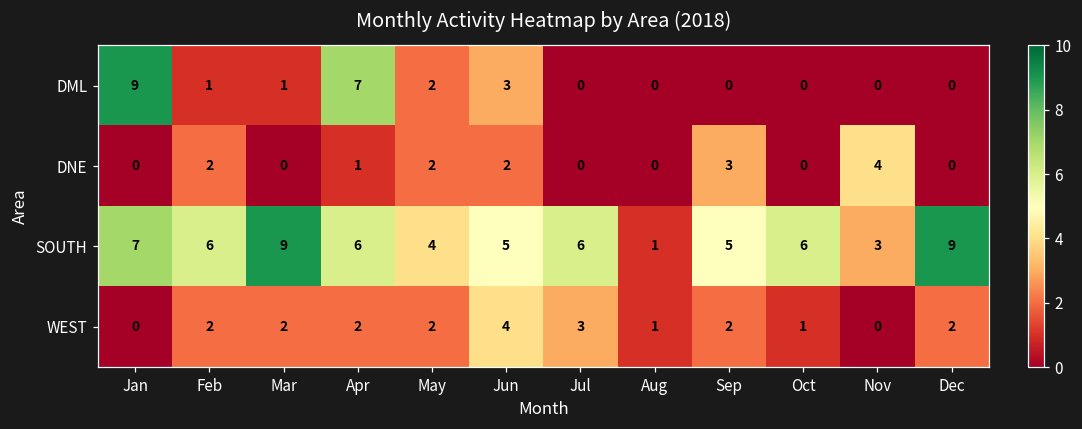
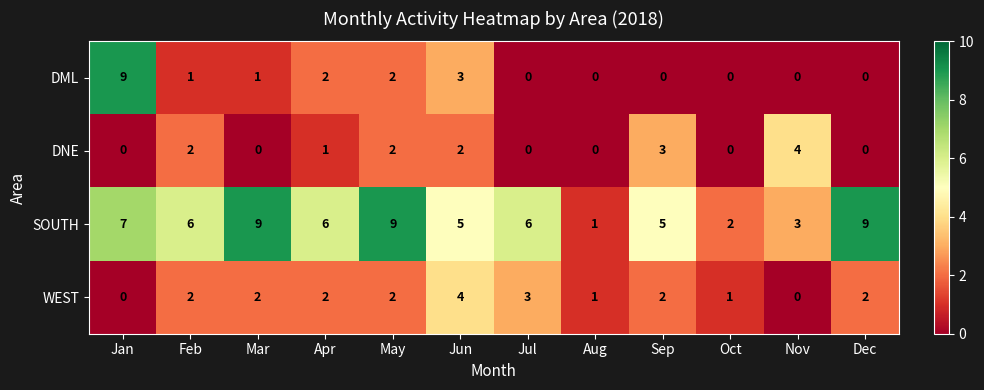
DML, Apr: 7 -> 2
SOUTH, May: 4 -> 9
SOUTH, Oct: 6 -> 2
